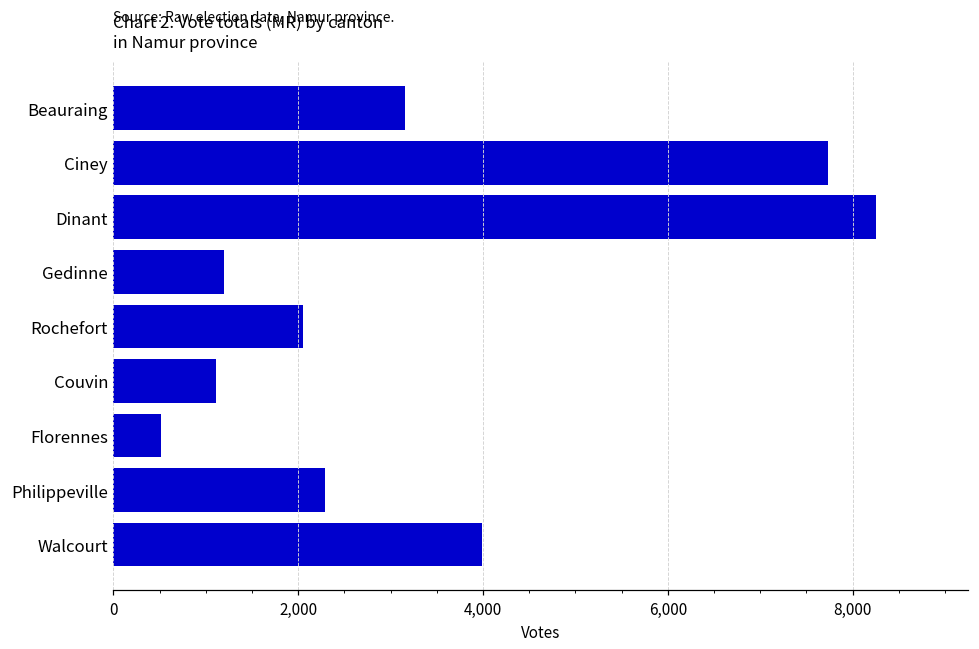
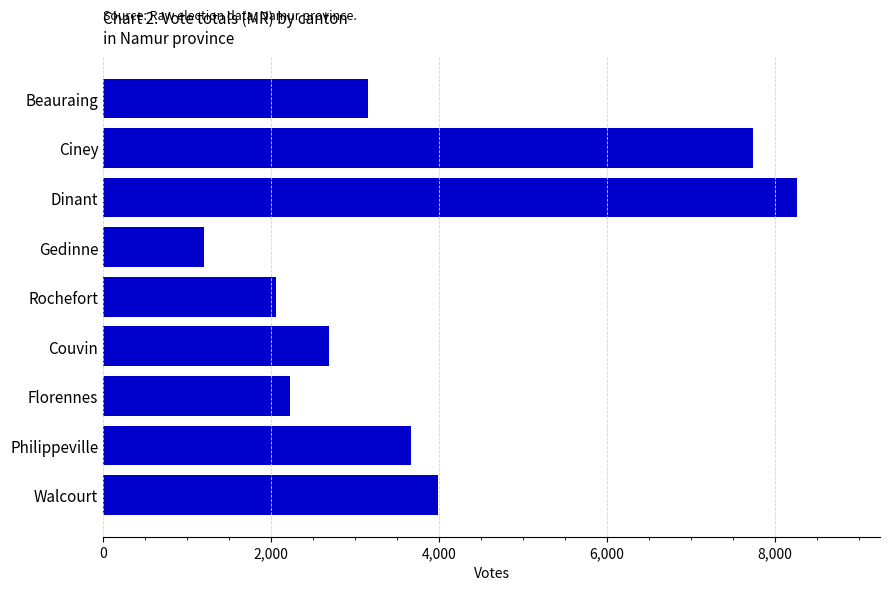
Couvin: 1,100 -> 2,700
Florennes: 500 -> 2,200
Philippeville: 2,300 -> 3,700
